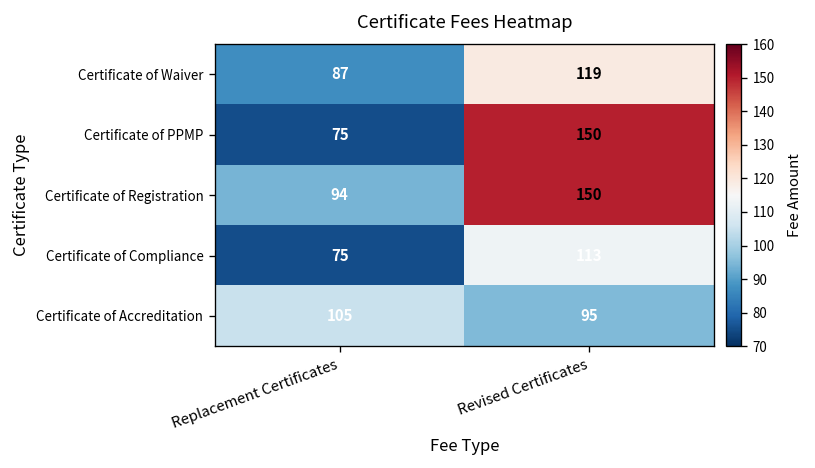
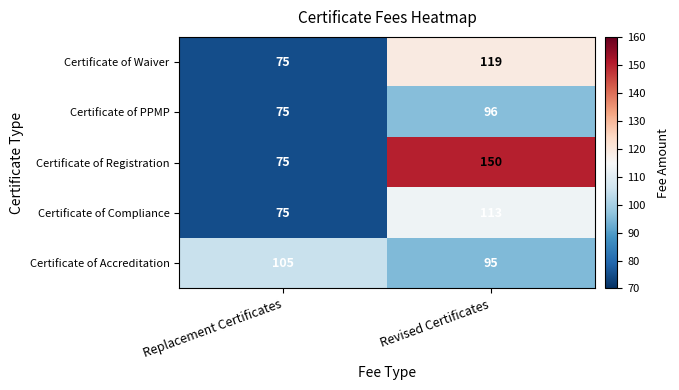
Certificate of Waiver, Replacement Certificates: 87 -> 75
Certificate of PPMP, Revised Certificates: 150 -> 96
Certificate of Registration, Replacement Certificates: 94 -> 75
